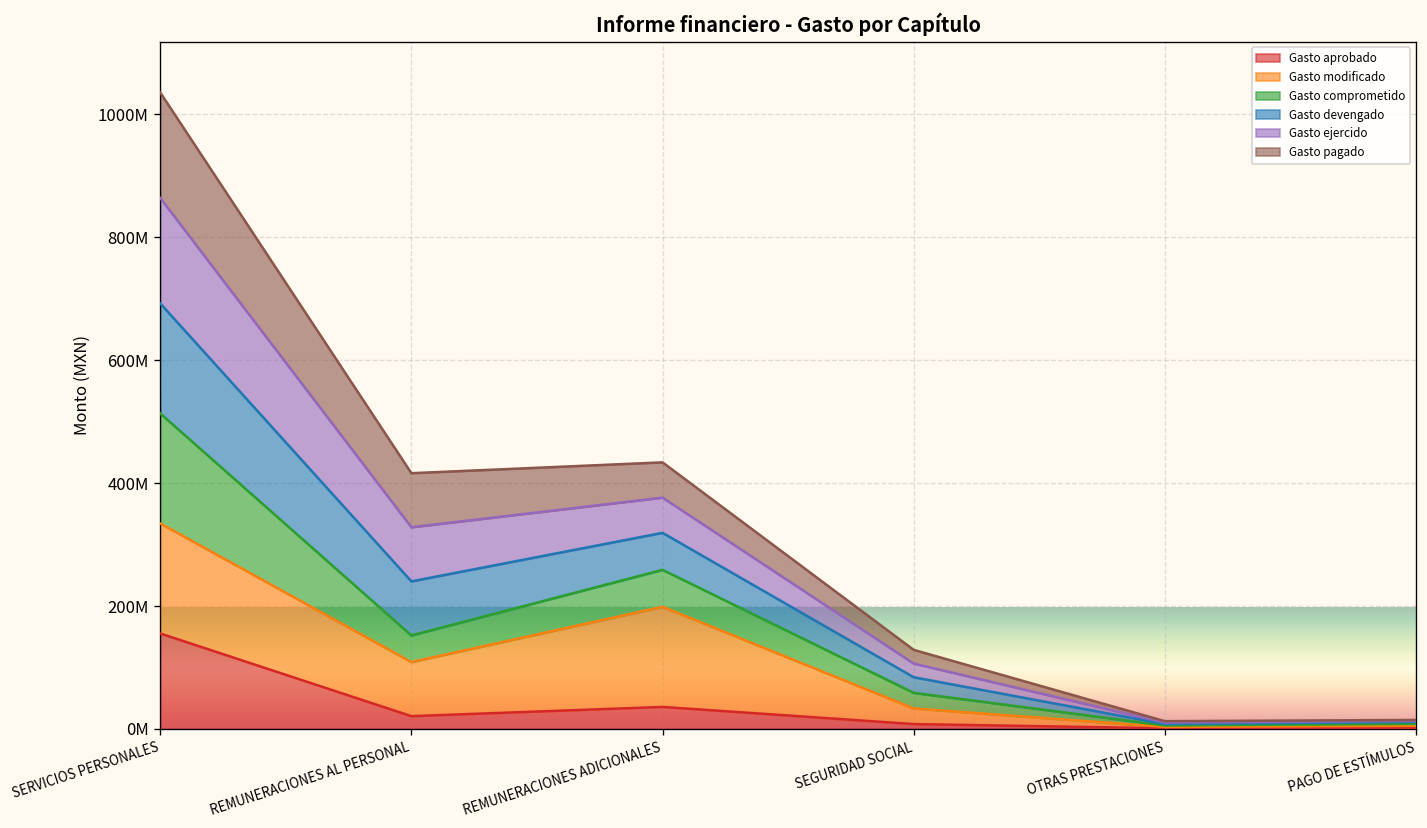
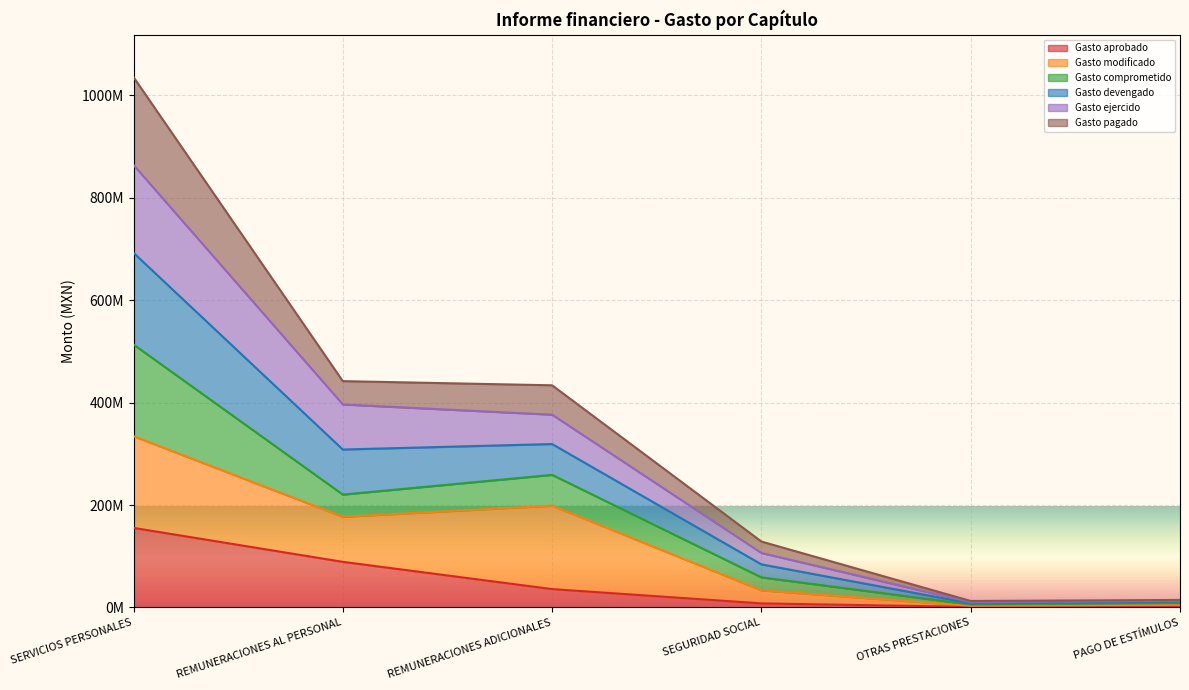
Gasto aprobado, REMUNERACIONES AL PERSONAL: 20000000 -> 90000000
Gasto pagado, REMUNERACIONES AL PERSONAL: 90000000 -> 50000000
